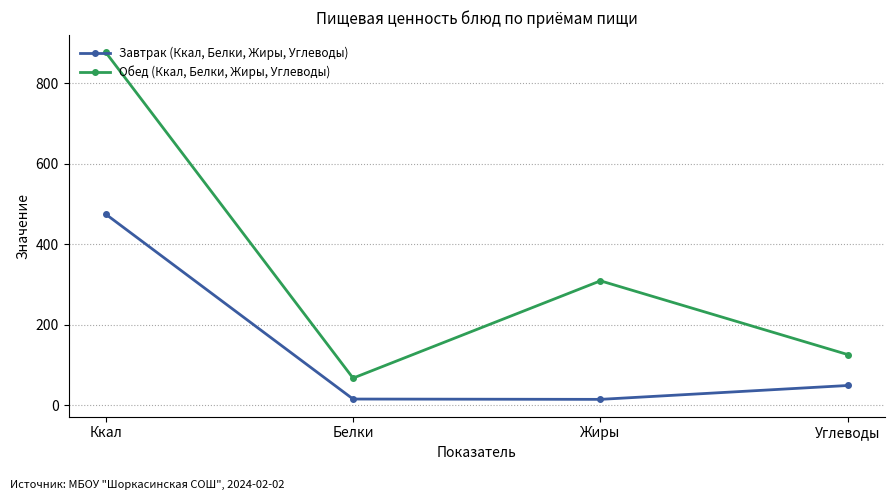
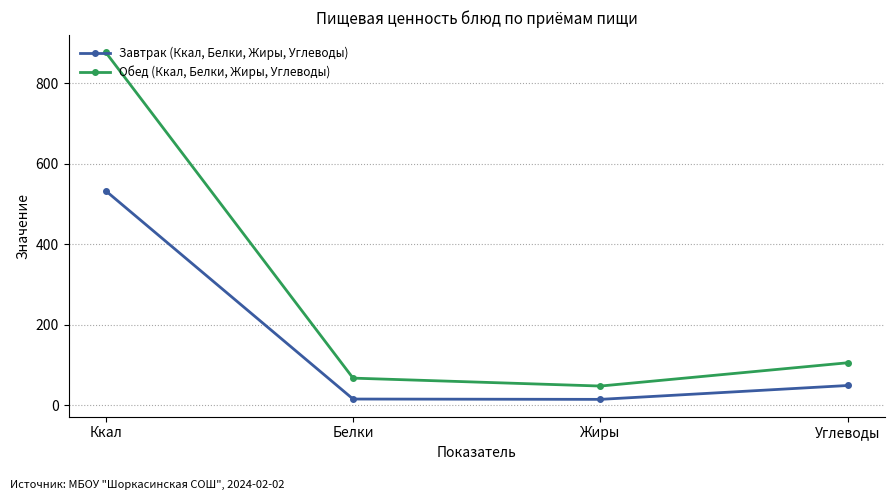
Завтрак (Ккал, Белки, Жиры, Углеводы), Ккал: 480 -> 530
Обед (Ккал, Белки, Жиры, Углеводы), Жиры: 310 -> 50
Обед (Ккал, Белки, Жиры, Углеводы), Углеводы: 130 -> 110
